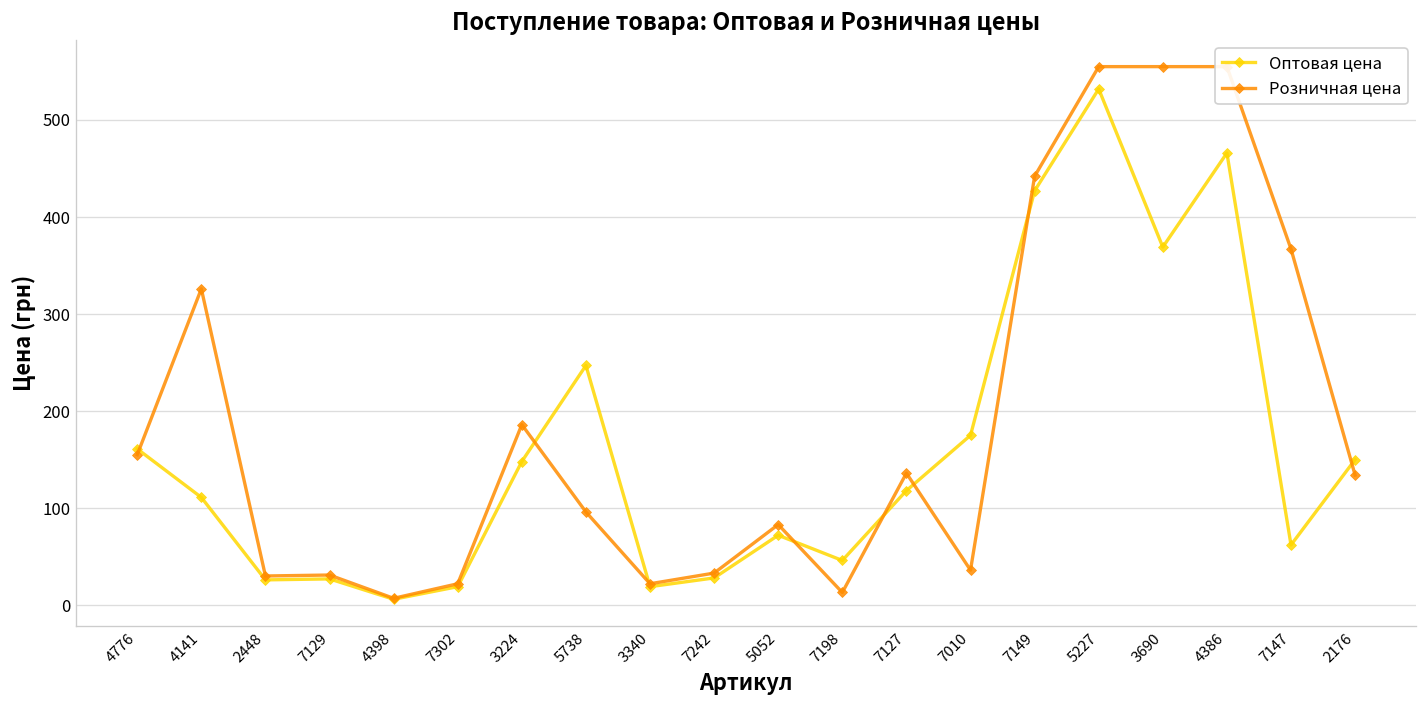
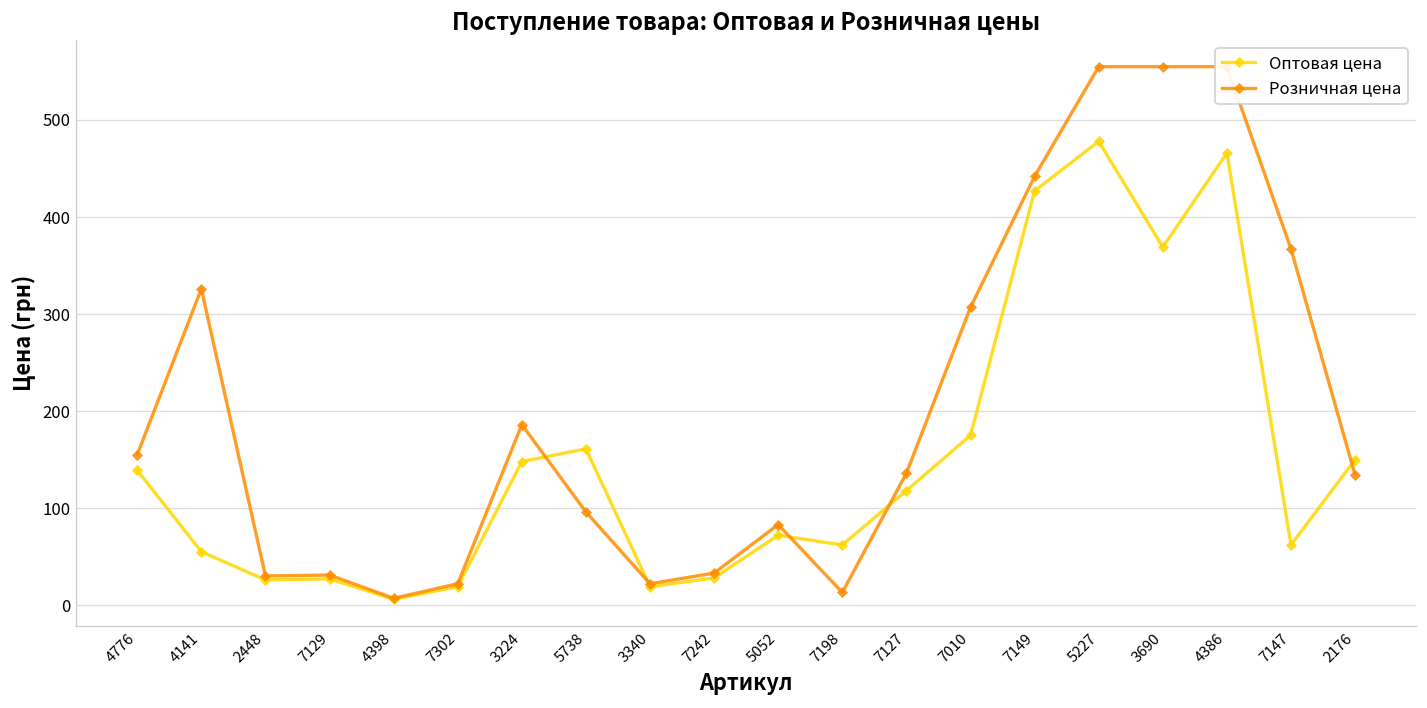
Оптовая цена, 4776: 160 -> 140
Оптовая цена, 4141: 110 -> 60
Оптовая цена, 5738: 250 -> 160
Оптовая цена, 7198: 50 -> 60
Розничная цена, 7010: 40 -> 310
Оптовая цена, 5227: 530 -> 480
